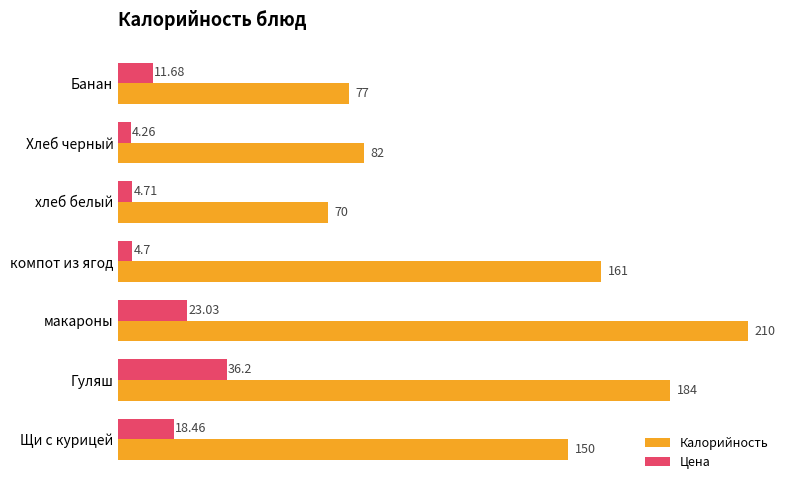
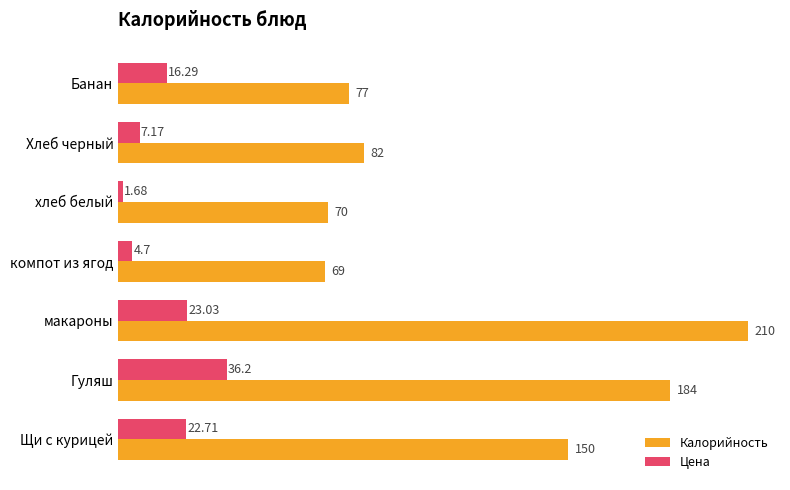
Цена, Банан: 11.68 -> 16.29
Цена, Хлеб черный: 4.26 -> 7.17
Цена, хлеб белый: 4.71 -> 1.68
Калорийность, компот из ягод: 161 -> 69
Цена, Щи с курицей: 18.46 -> 22.71
